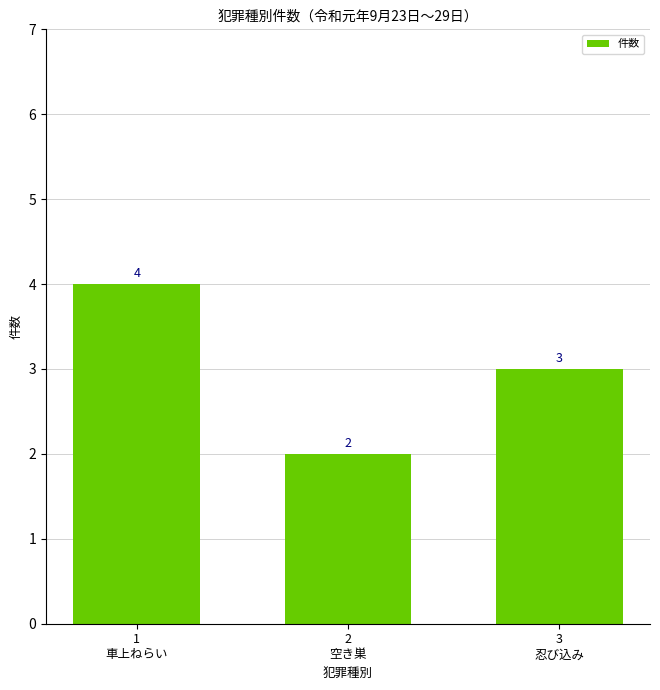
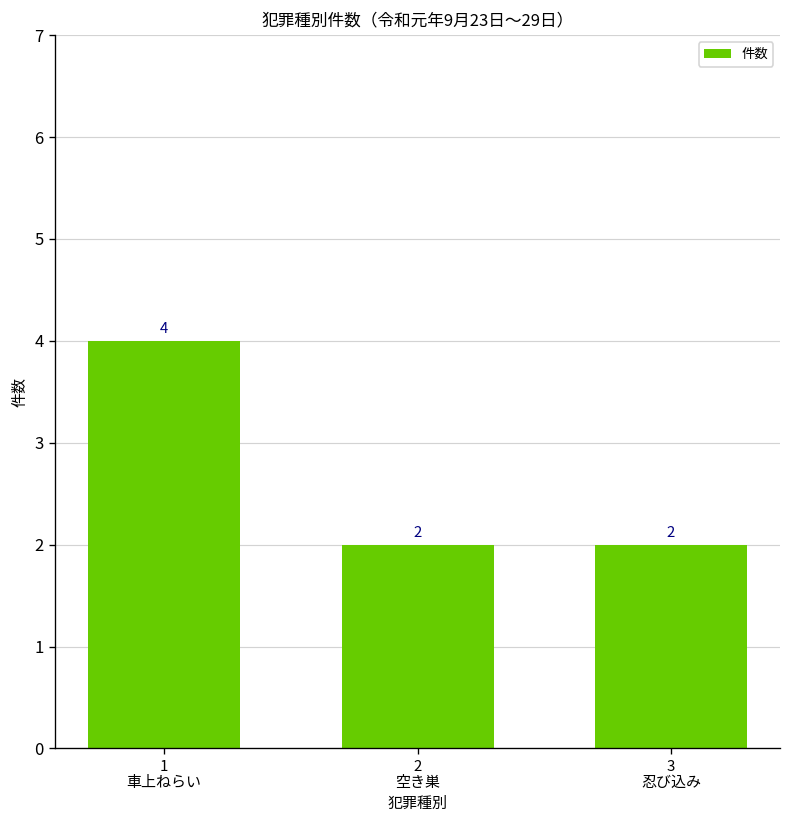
3 忍び込み: 3 -> 2
